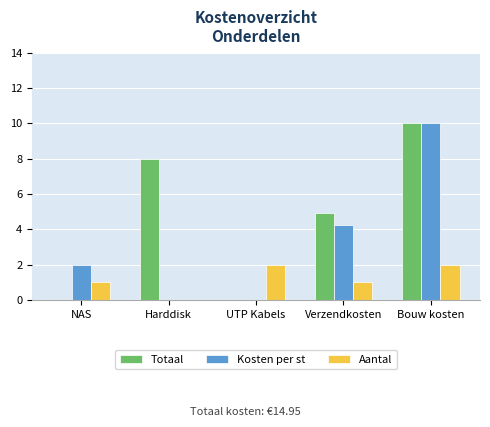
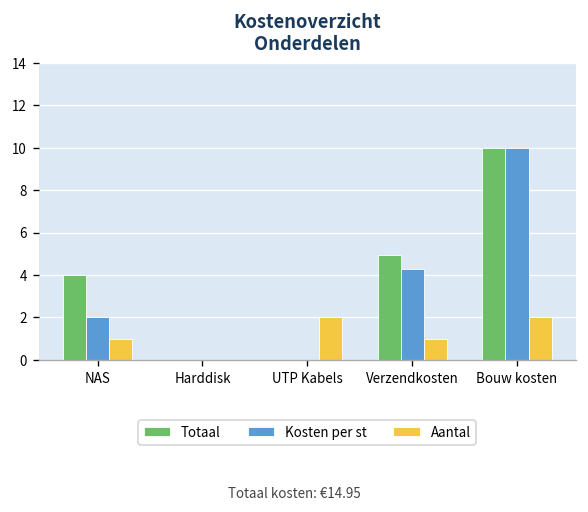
Totaal, NAS: 0 -> 4
Totaal, Harddisk: 8 -> 0
